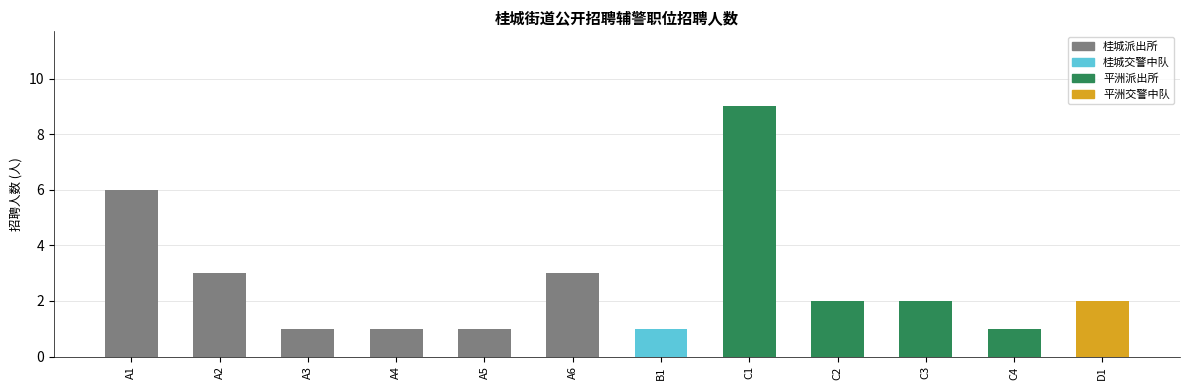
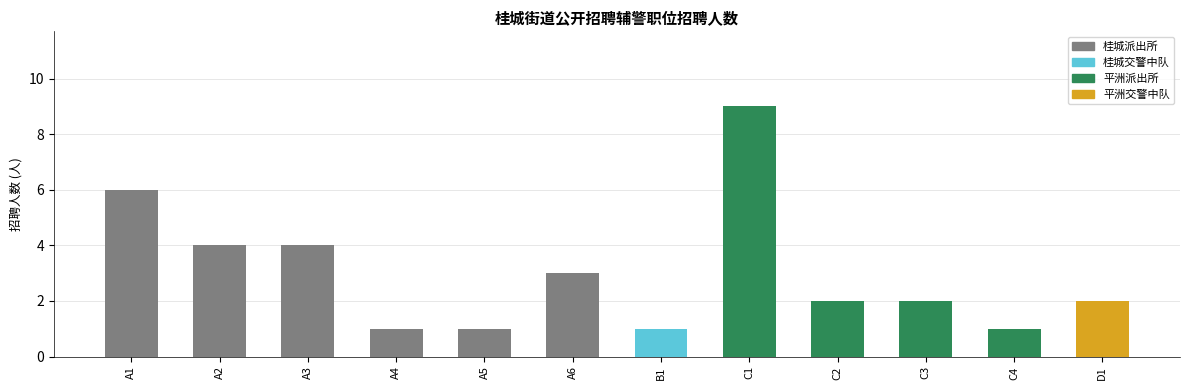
A2: 3 -> 4
A3: 1 -> 4
